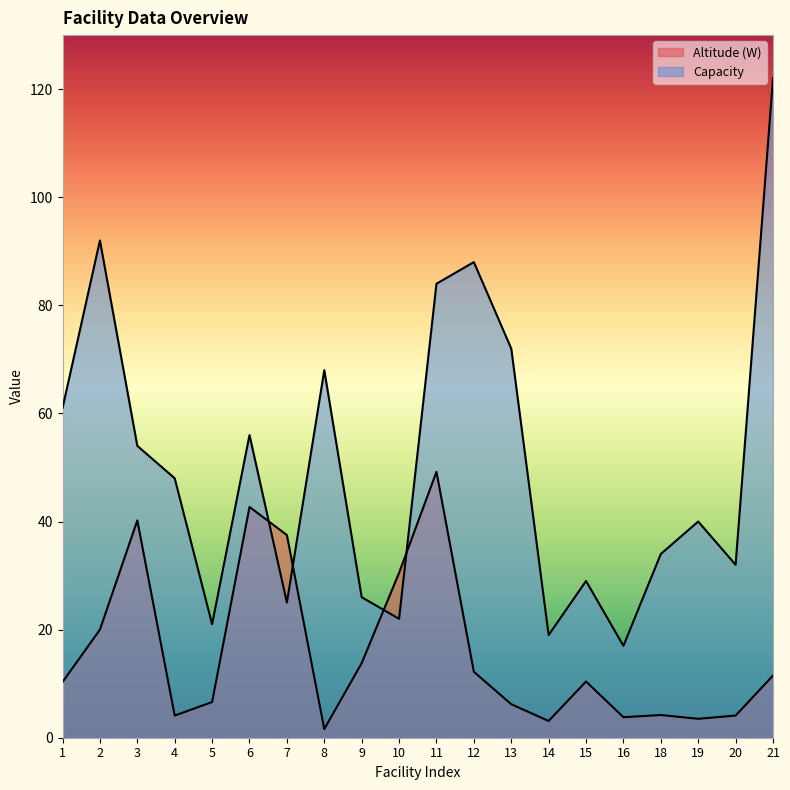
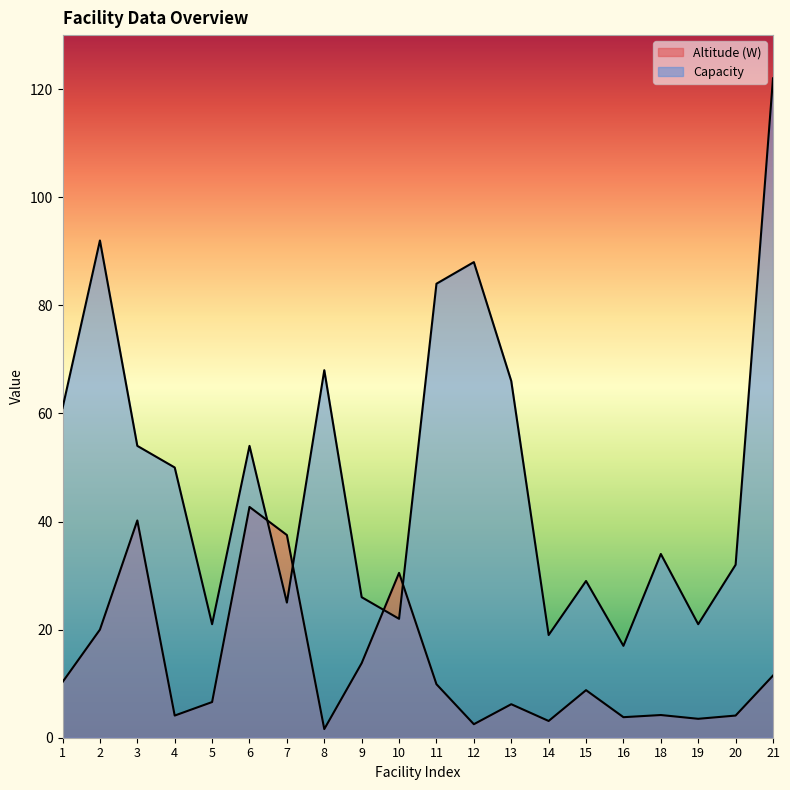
Capacity, 4: 48 -> 50
Capacity, 6: 56 -> 54
Altitude (W), 11: 49 -> 10
Altitude (W), 12: 12 -> 3
Capacity, 13: 72 -> 66
Altitude (W), 15: 10 -> 9
Capacity, 19: 40 -> 21
